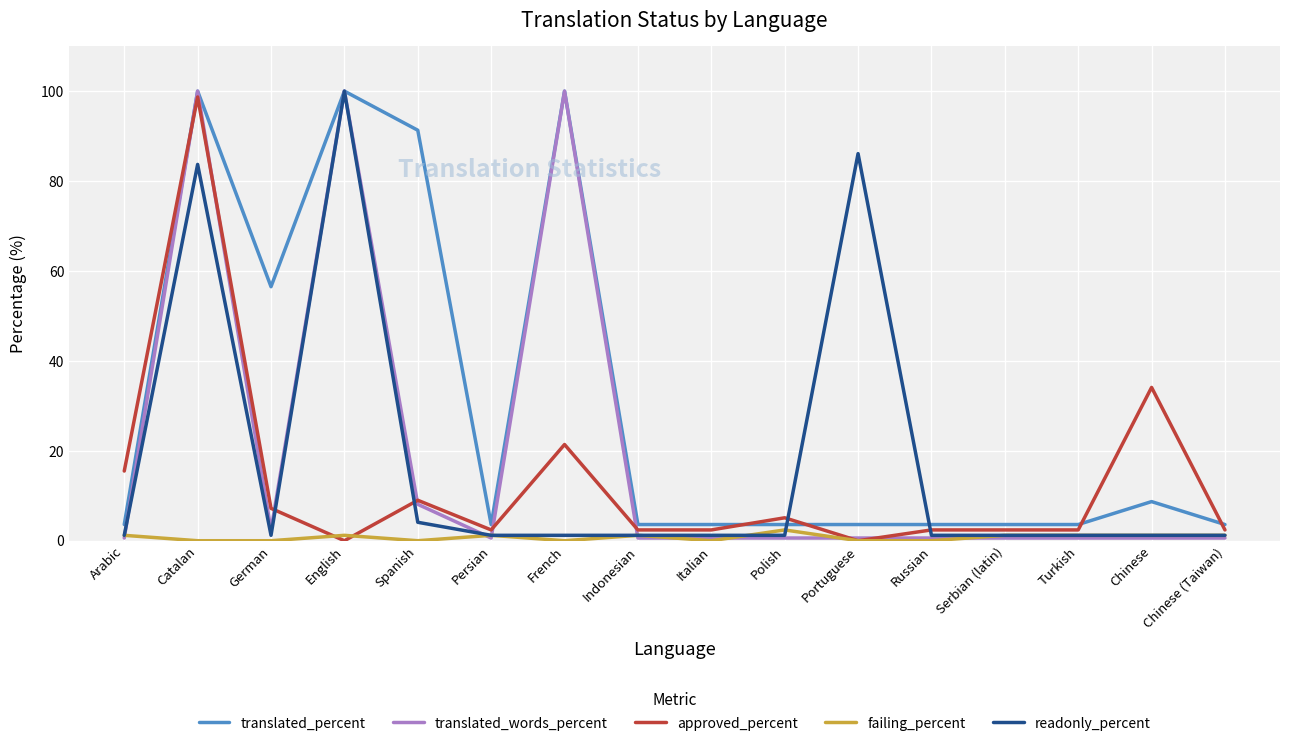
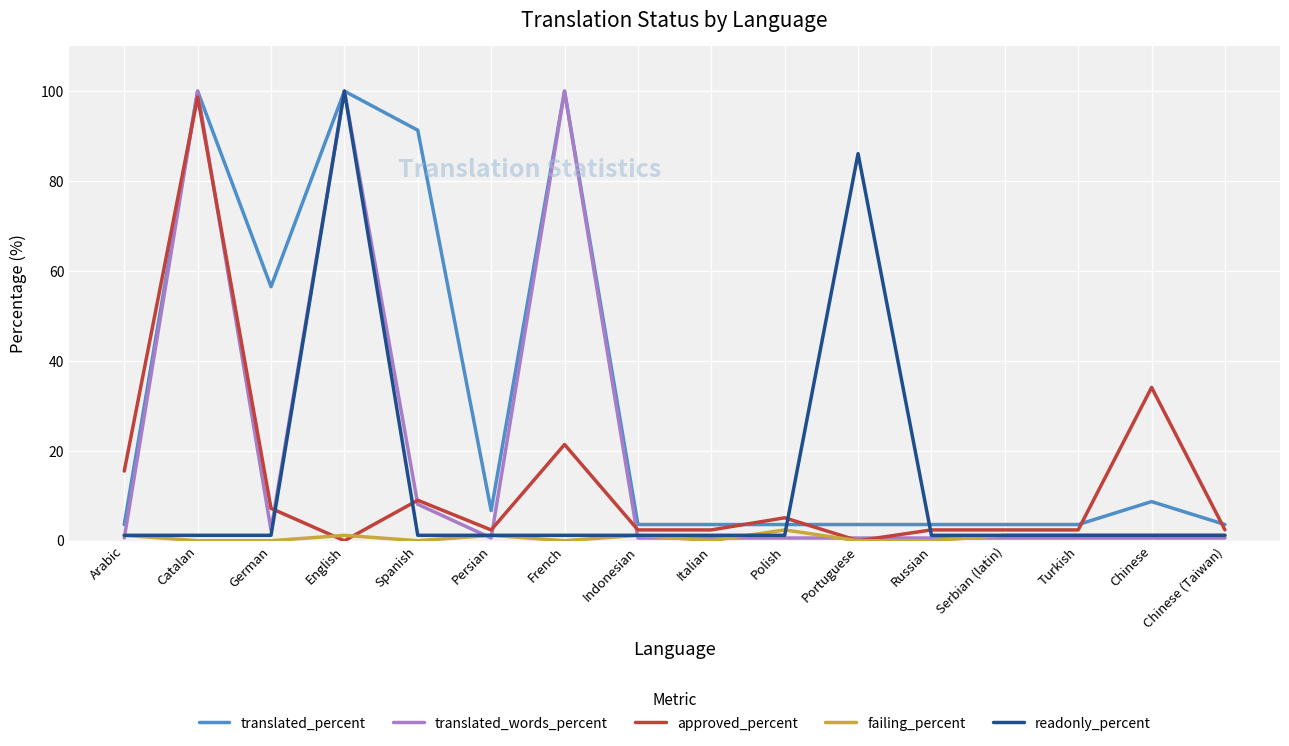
readonly_percent, Catalan: 84 -> 1
readonly_percent, Spanish: 4 -> 1
translated_percent, Persian: 4 -> 7
